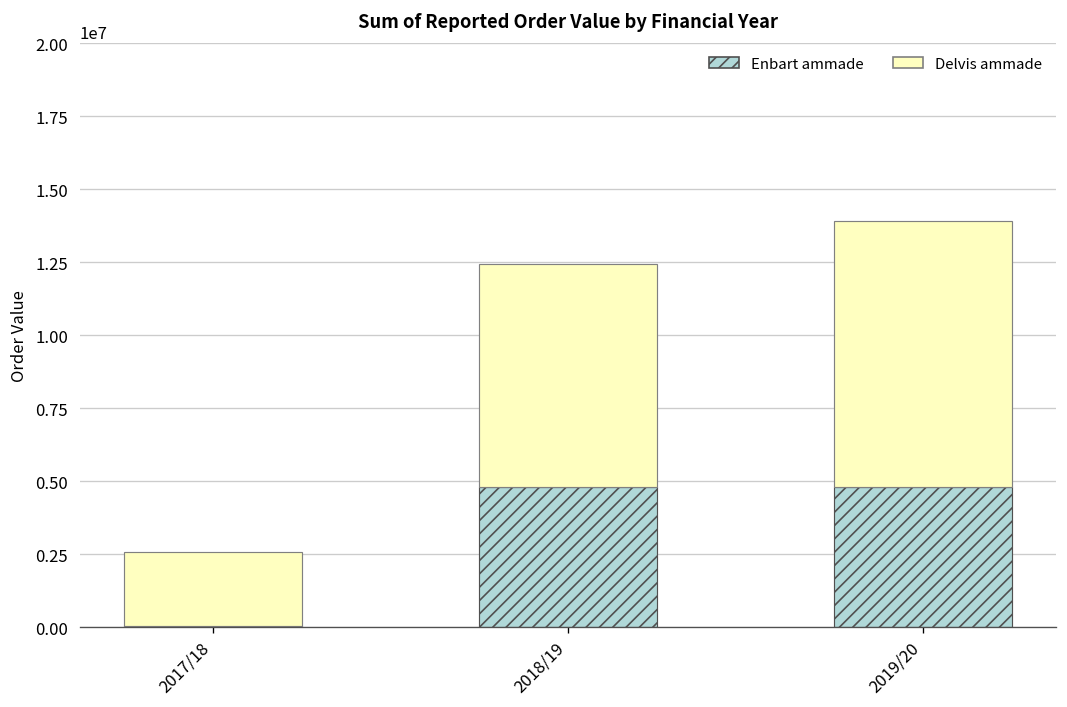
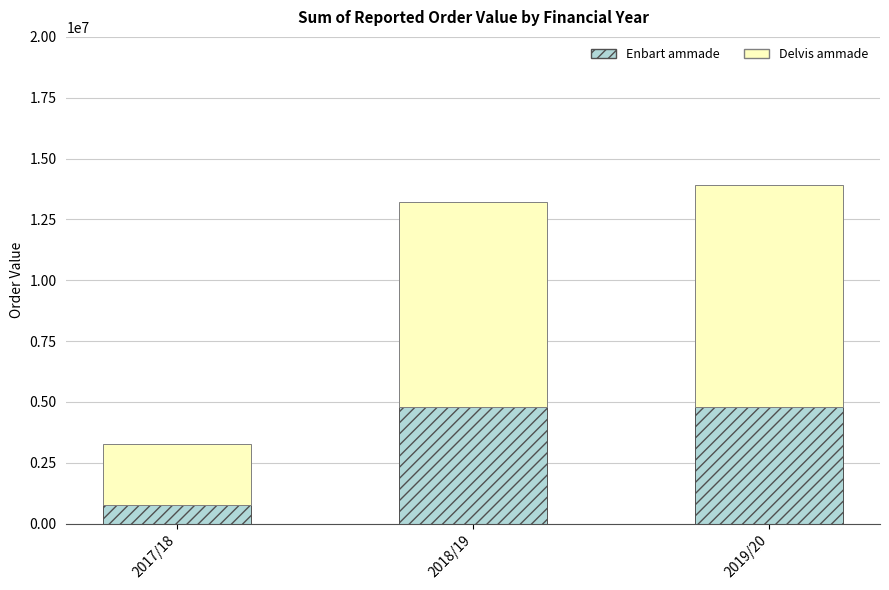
Enbart ammade, 2017/18: 100000 -> 800000
Delvis ammade, 2018/19: 7600000 -> 8400000
